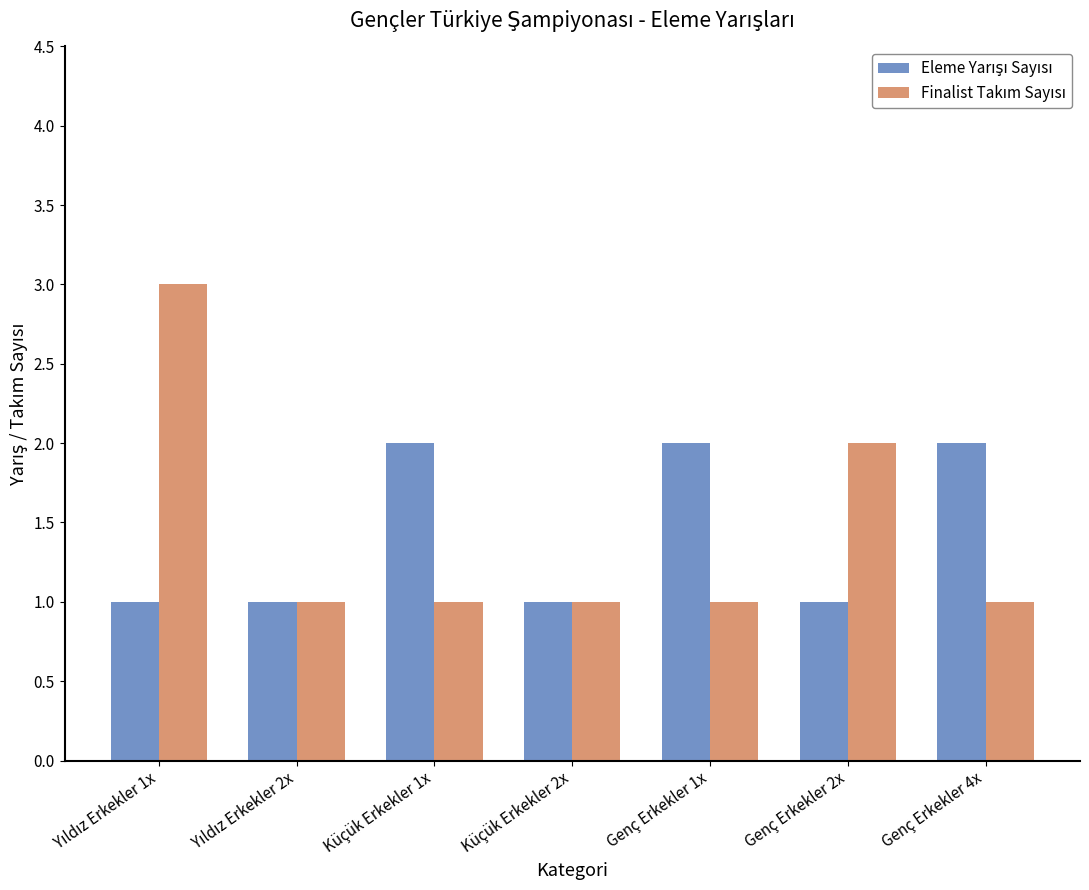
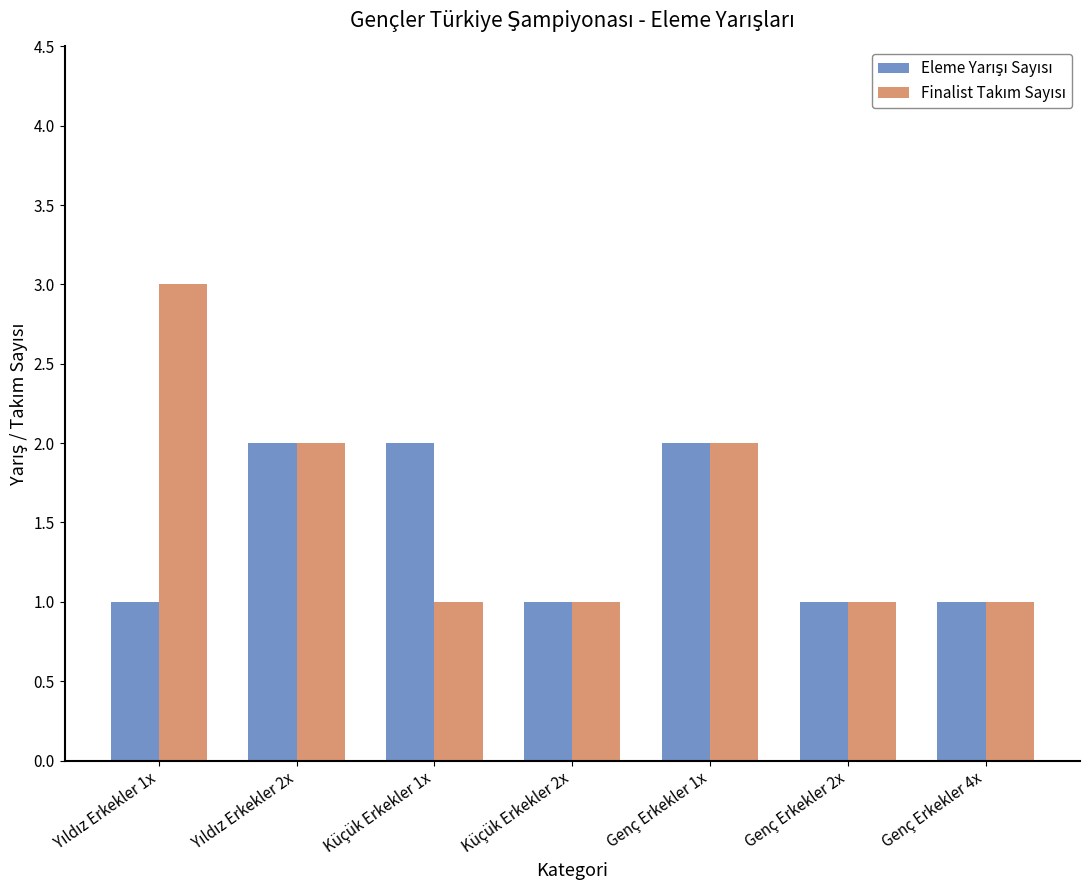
Eleme Yarışı Sayısı, Yıldız Erkekler 2x: 1 -> 2
Finalist Takım Sayısı, Yıldız Erkekler 2x: 1 -> 2
Finalist Takım Sayısı, Genç Erkekler 1x: 1 -> 2
Finalist Takım Sayısı, Genç Erkekler 2x: 2 -> 1
Eleme Yarışı Sayısı, Genç Erkekler 4x: 2 -> 1
